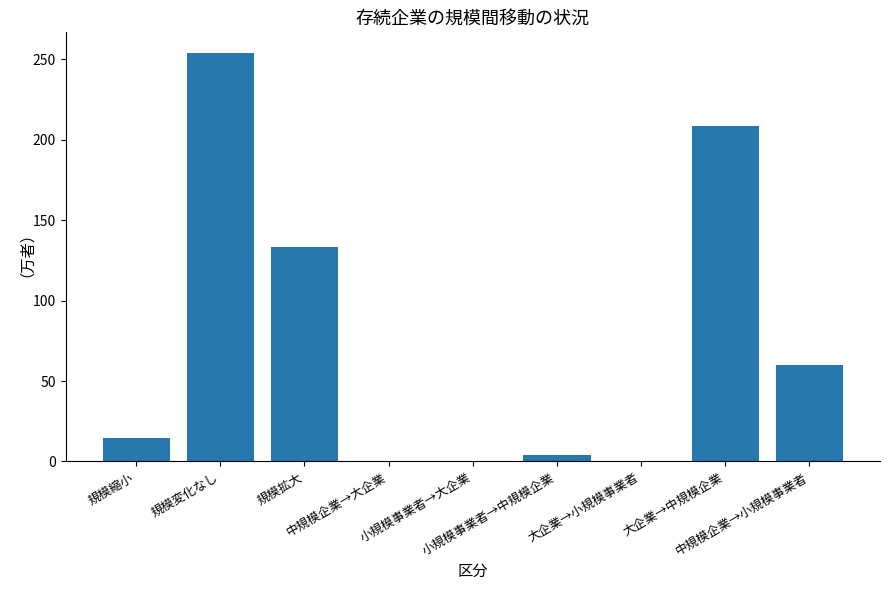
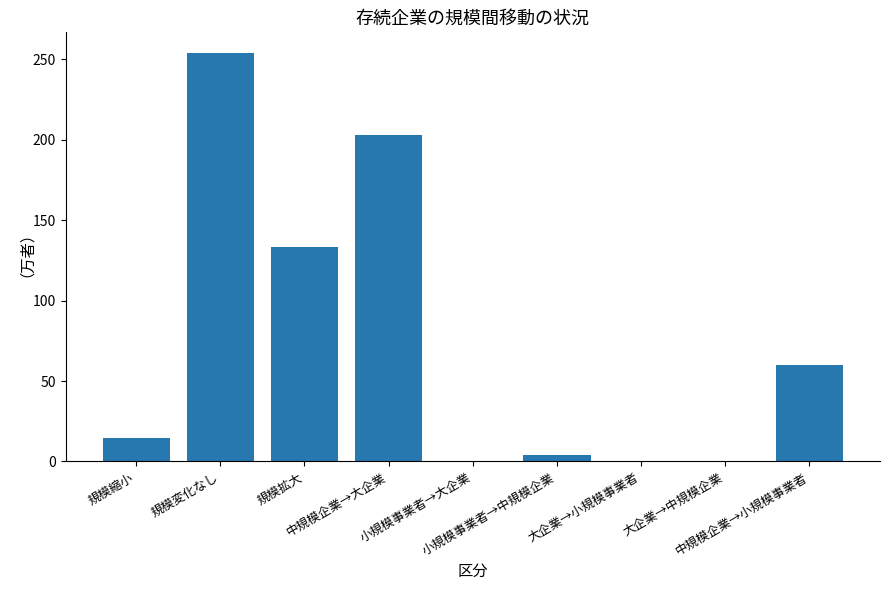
中規模企業→大企業: 0 -> 203
大企業→中規模企業: 209 -> 0
